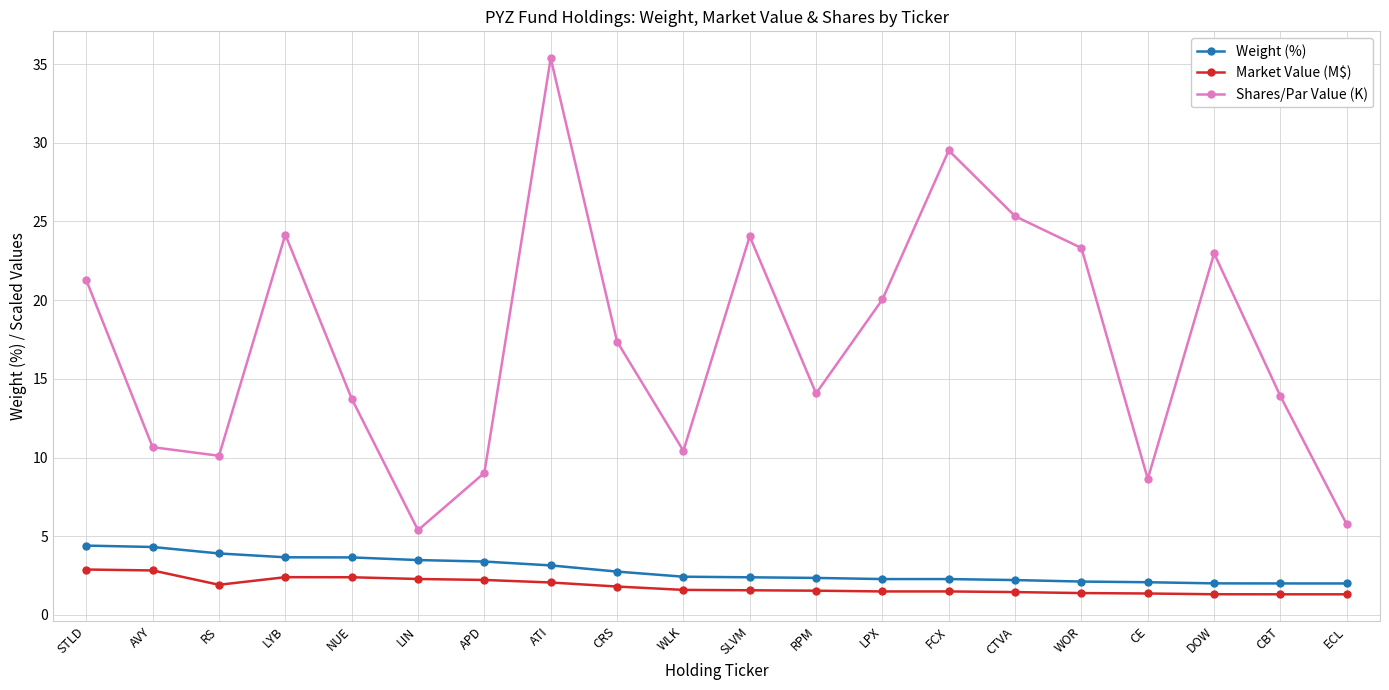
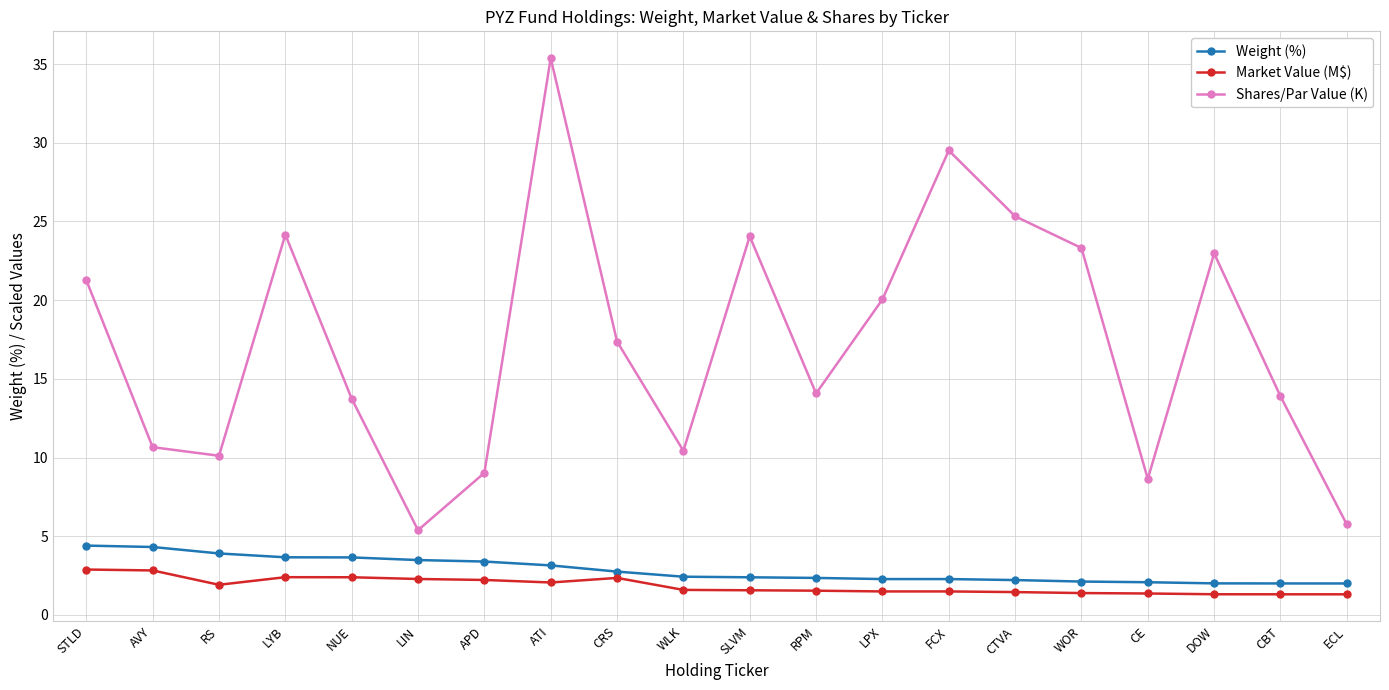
Market Value (M$), CRS: 1.8 -> 2.3
